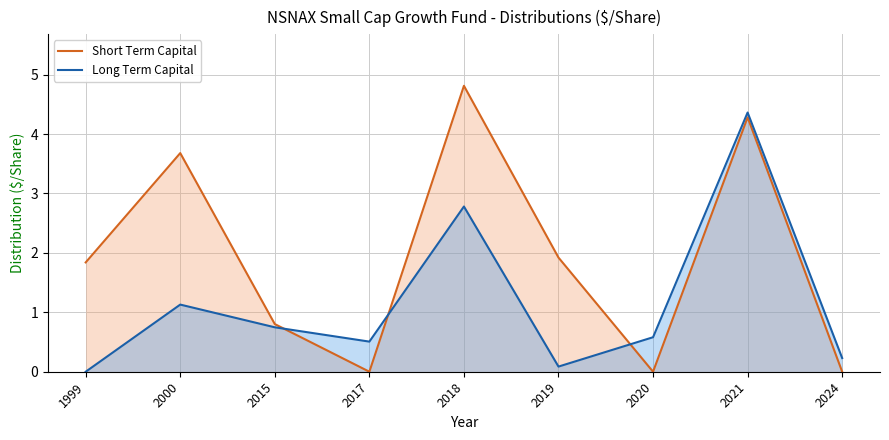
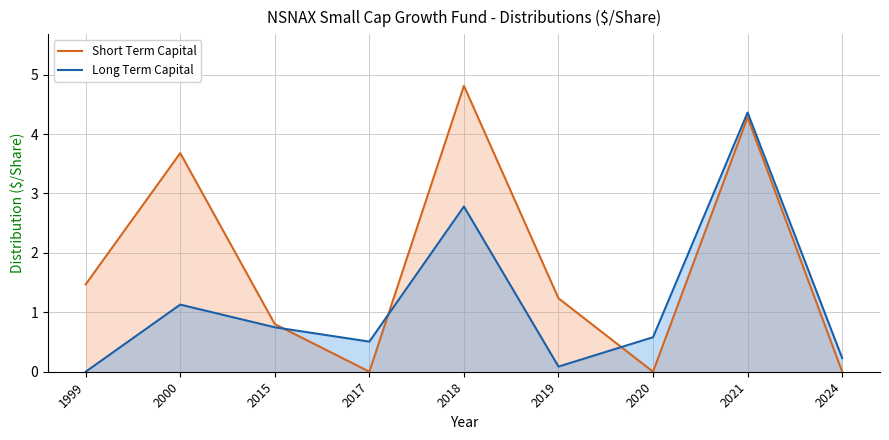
Short Term Capital, 1999: 1.8 -> 1.5
Short Term Capital, 2019: 1.9 -> 1.2
